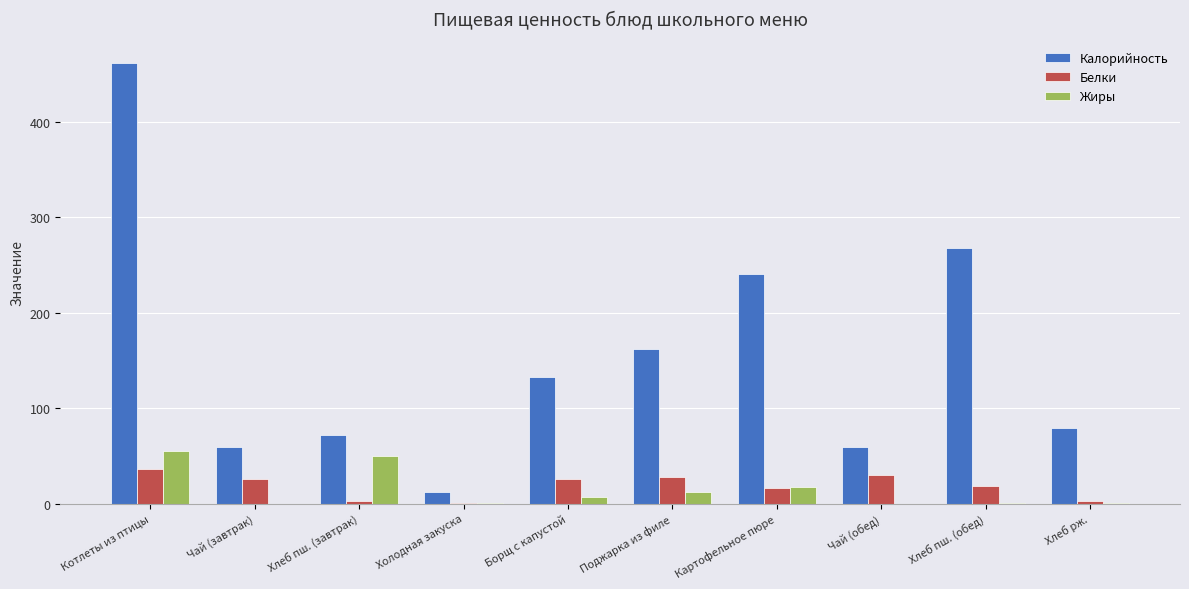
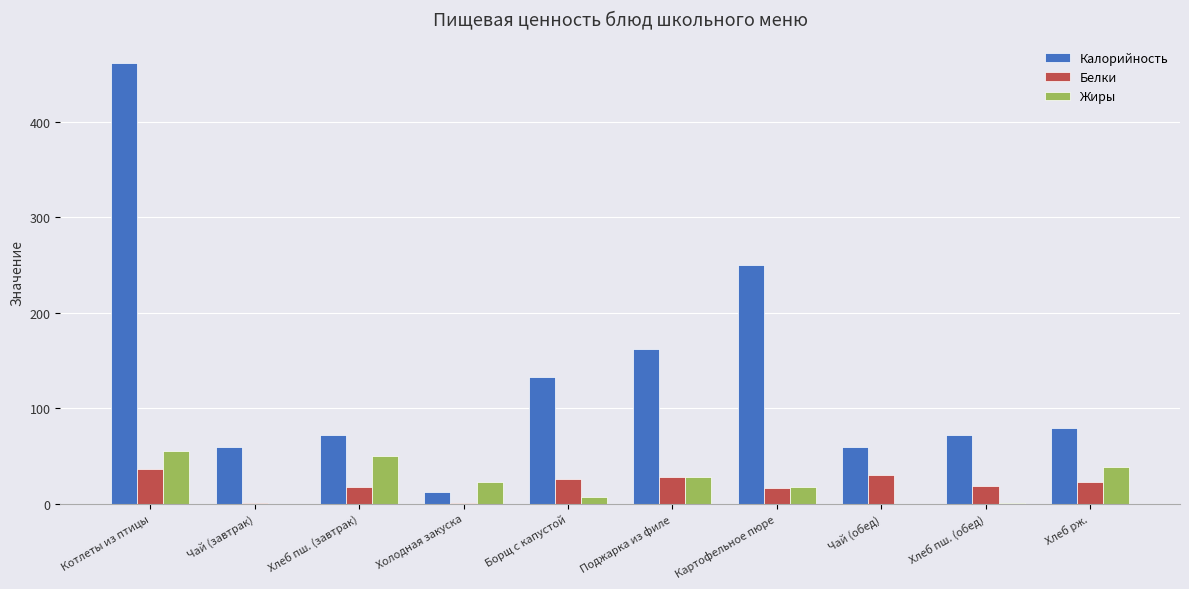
Белки, Чай (завтрак): 30 -> 0
Белки, Хлеб пш. (завтрак): 0 -> 20
Жиры, Холодная закуска: 0 -> 20
Жиры, Поджарка из филе: 10 -> 30
Калорийность, Картофельное пюре: 240 -> 250
Калорийность, Хлеб пш. (обед): 270 -> 70
Белки, Хлеб рж.: 0 -> 20
Жиры, Хлеб рж.: 0 -> 40
